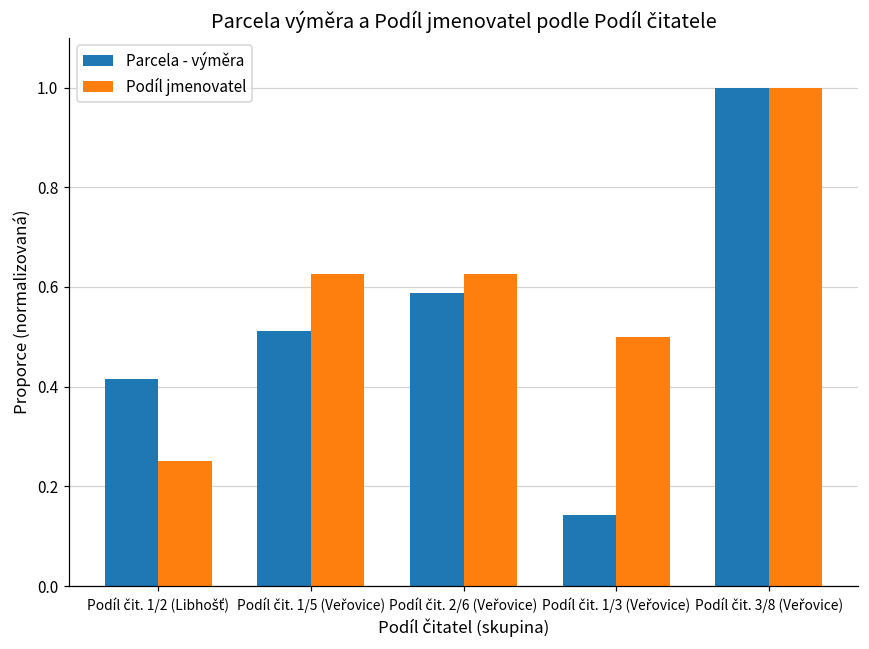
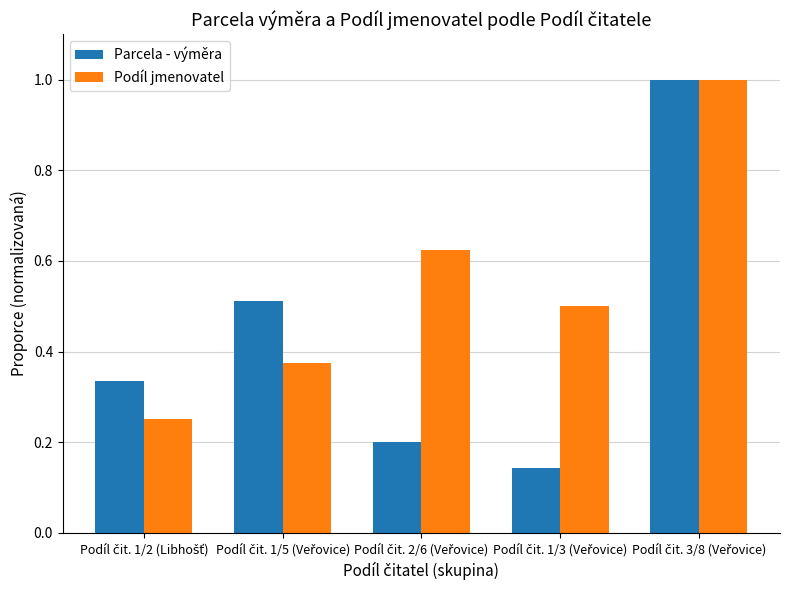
Parcela - výměra, Podíl čit. 1/2 (Libhošť): 0.41 -> 0.34
Podíl jmenovatel, Podíl čit. 1/5 (Veřovice): 0.63 -> 0.38
Parcela - výměra, Podíl čit. 2/6 (Veřovice): 0.59 -> 0.20
